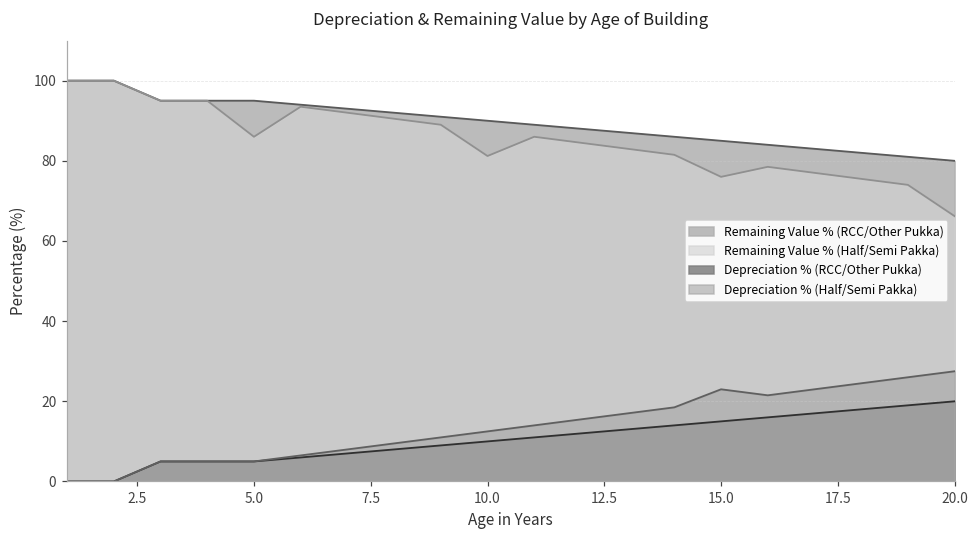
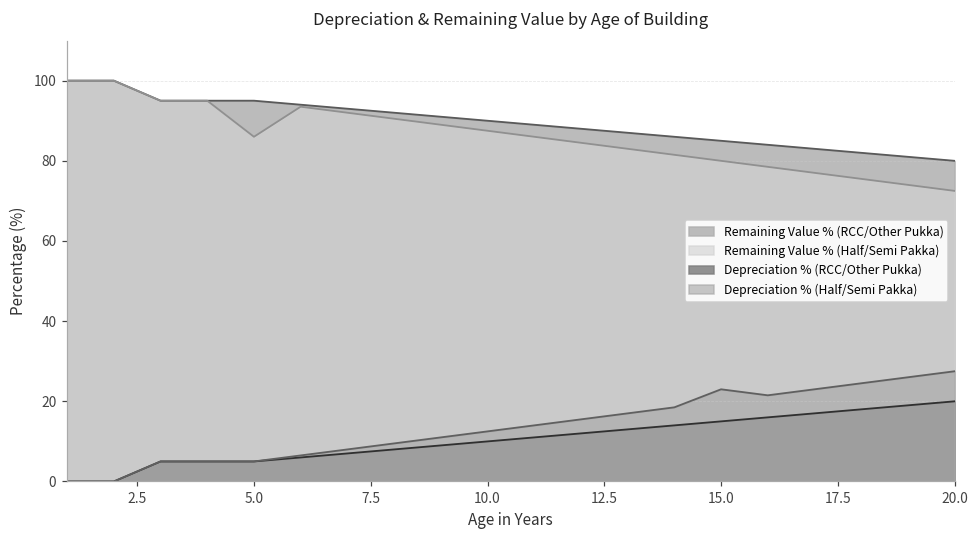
Remaining Value % (Half/Semi Pakka), 10.0: 81 -> 88
Remaining Value % (Half/Semi Pakka), 15.0: 76 -> 80
Remaining Value % (Half/Semi Pakka), 20.0: 66 -> 73
